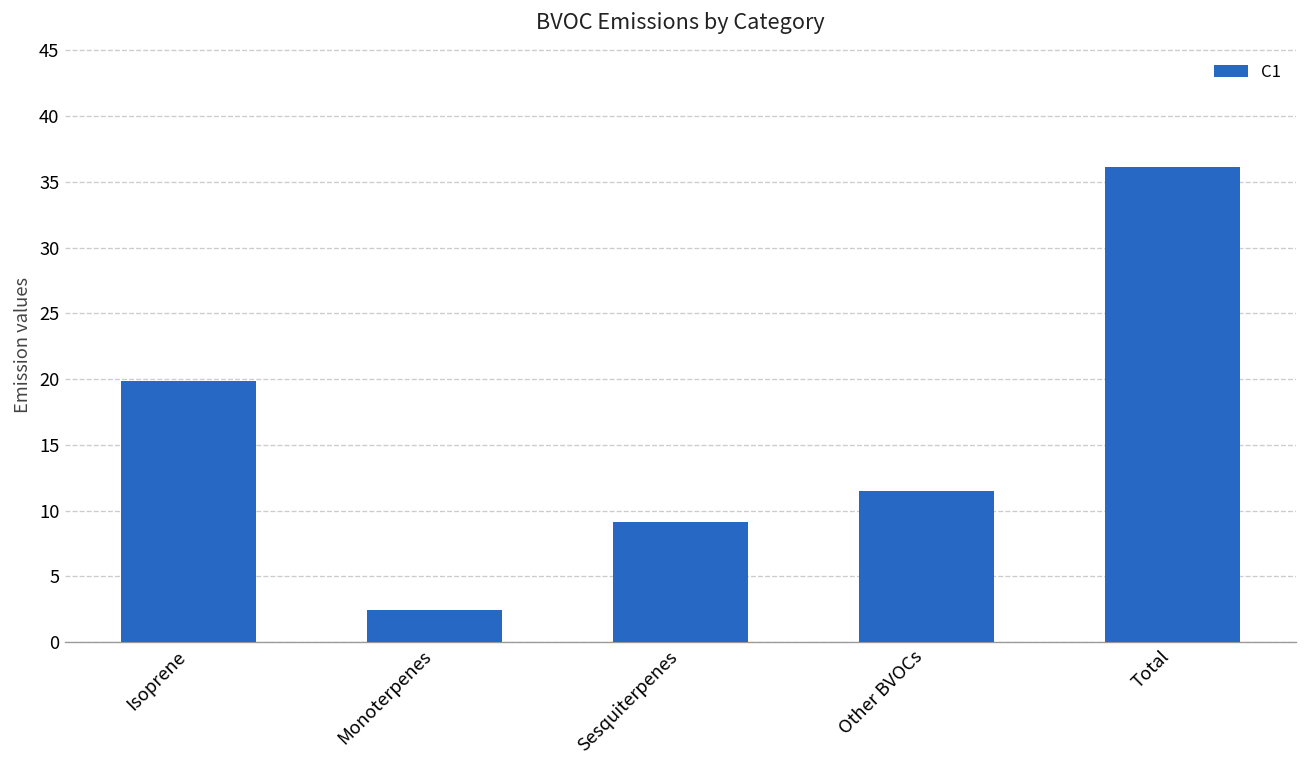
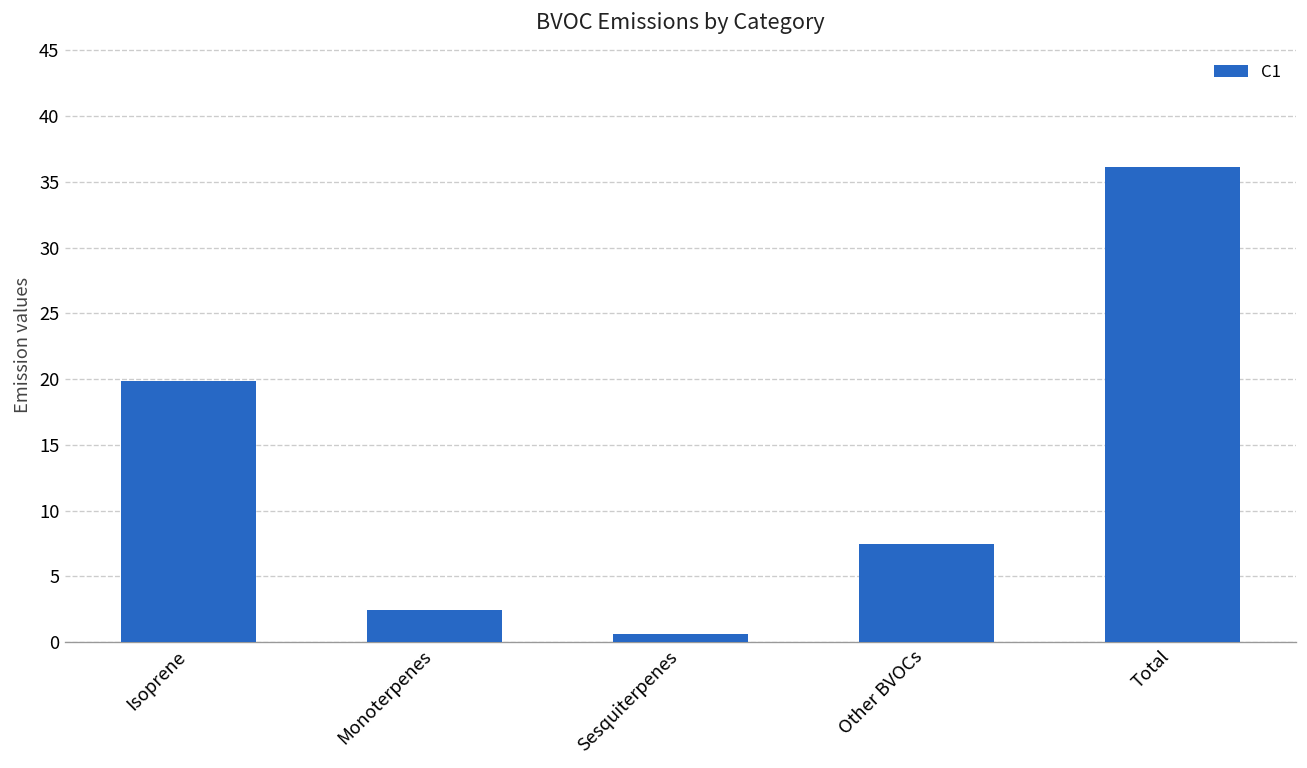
Sesquiterpenes: 9.2 -> 0.6
Other BVOCs: 11.5 -> 7.5
